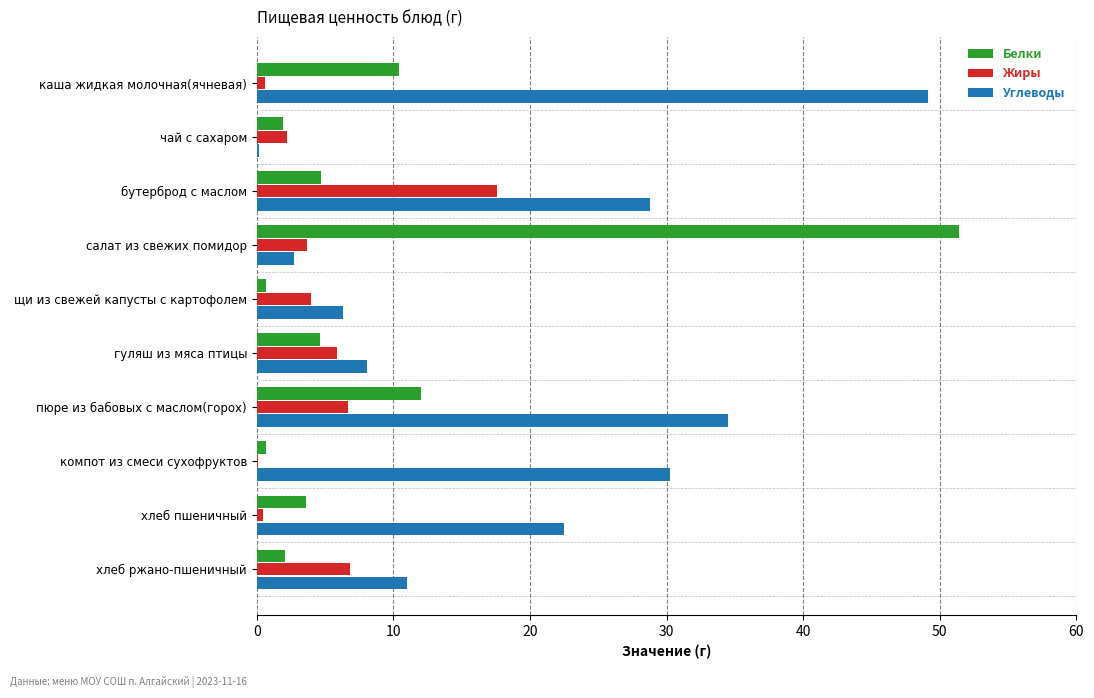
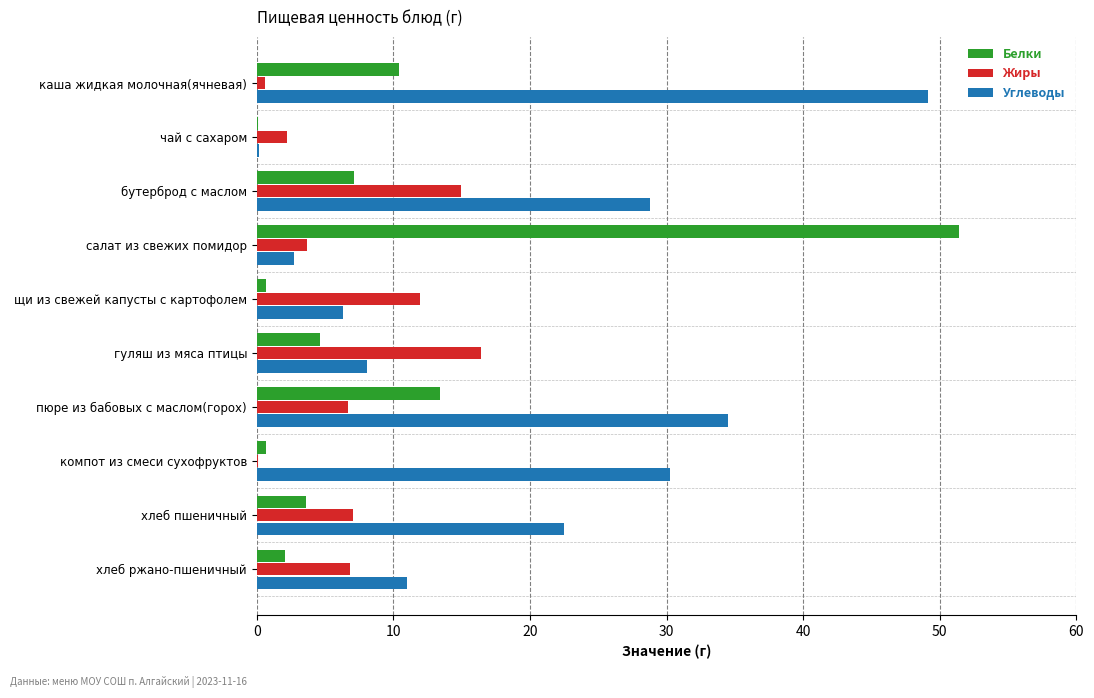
Белки, чай с сахаром: 1.9 -> 0.1
Белки, бутерброд с маслом: 4.7 -> 7.2
Жиры, бутерброд с маслом: 17.6 -> 15.0
Жиры, щи из свежей капусты с картофолем: 4.0 -> 12.0
Жиры, гуляш из мяса птицы: 5.9 -> 16.4
Белки, пюре из бабовых с маслом(горох): 12.0 -> 13.4
Жиры, хлеб пшеничный: 0.5 -> 7.0
